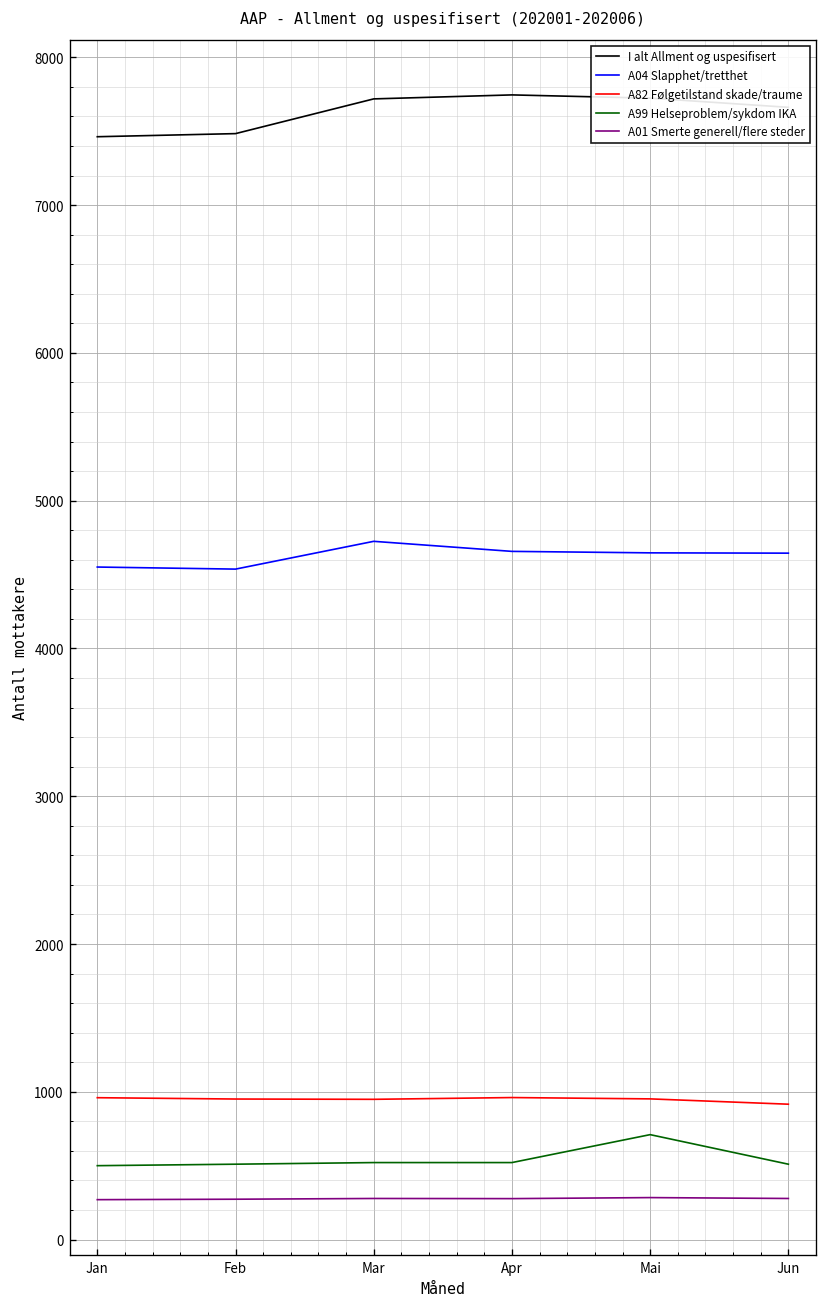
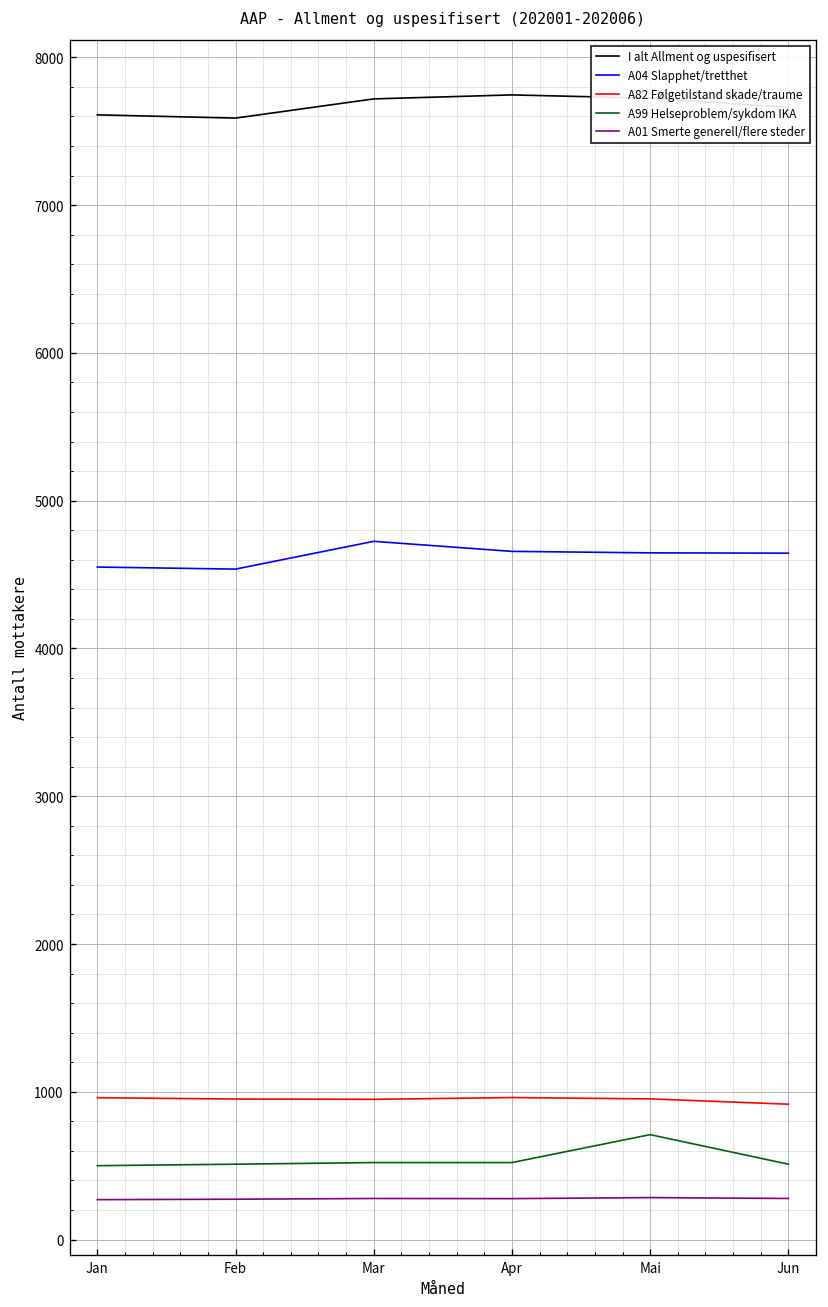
I alt Allment og uspesifisert, Jan: 7460 -> 7610
I alt Allment og uspesifisert, Feb: 7480 -> 7590
